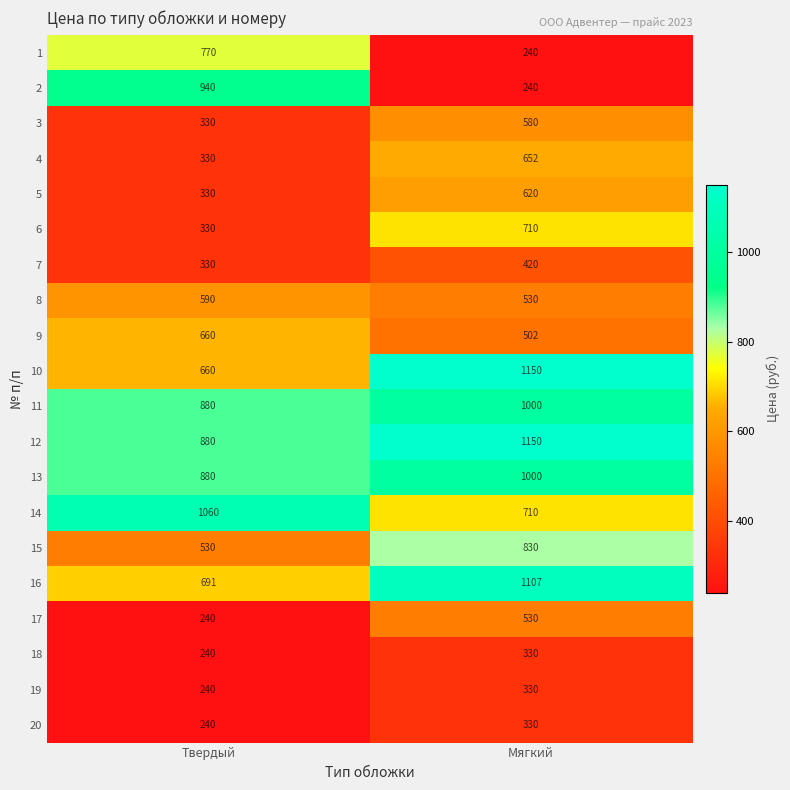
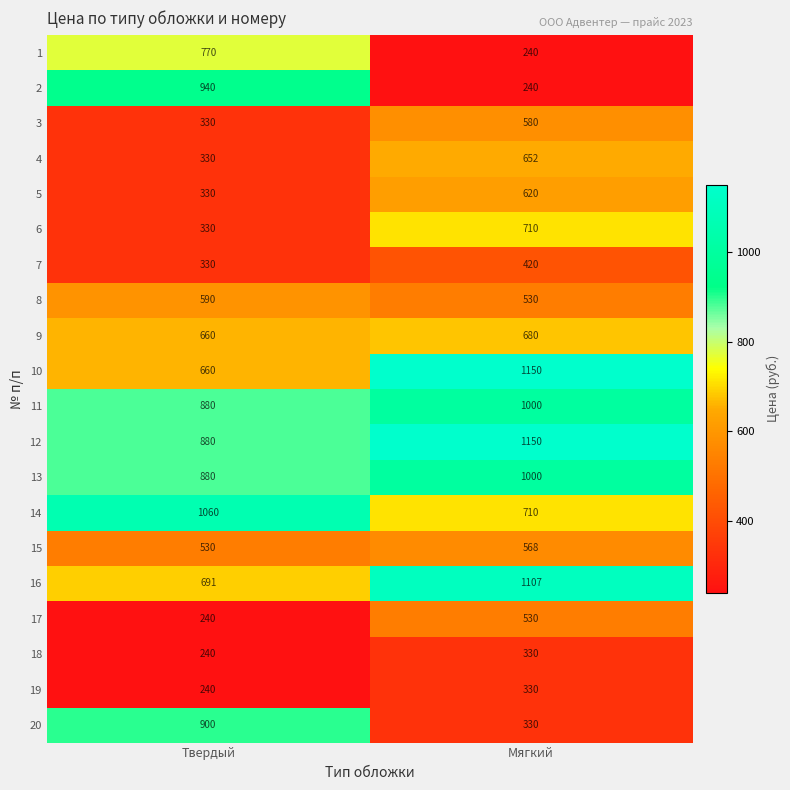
9, Мягкий: 502 -> 680
15, Мягкий: 830 -> 568
20, Твердый: 240 -> 900
